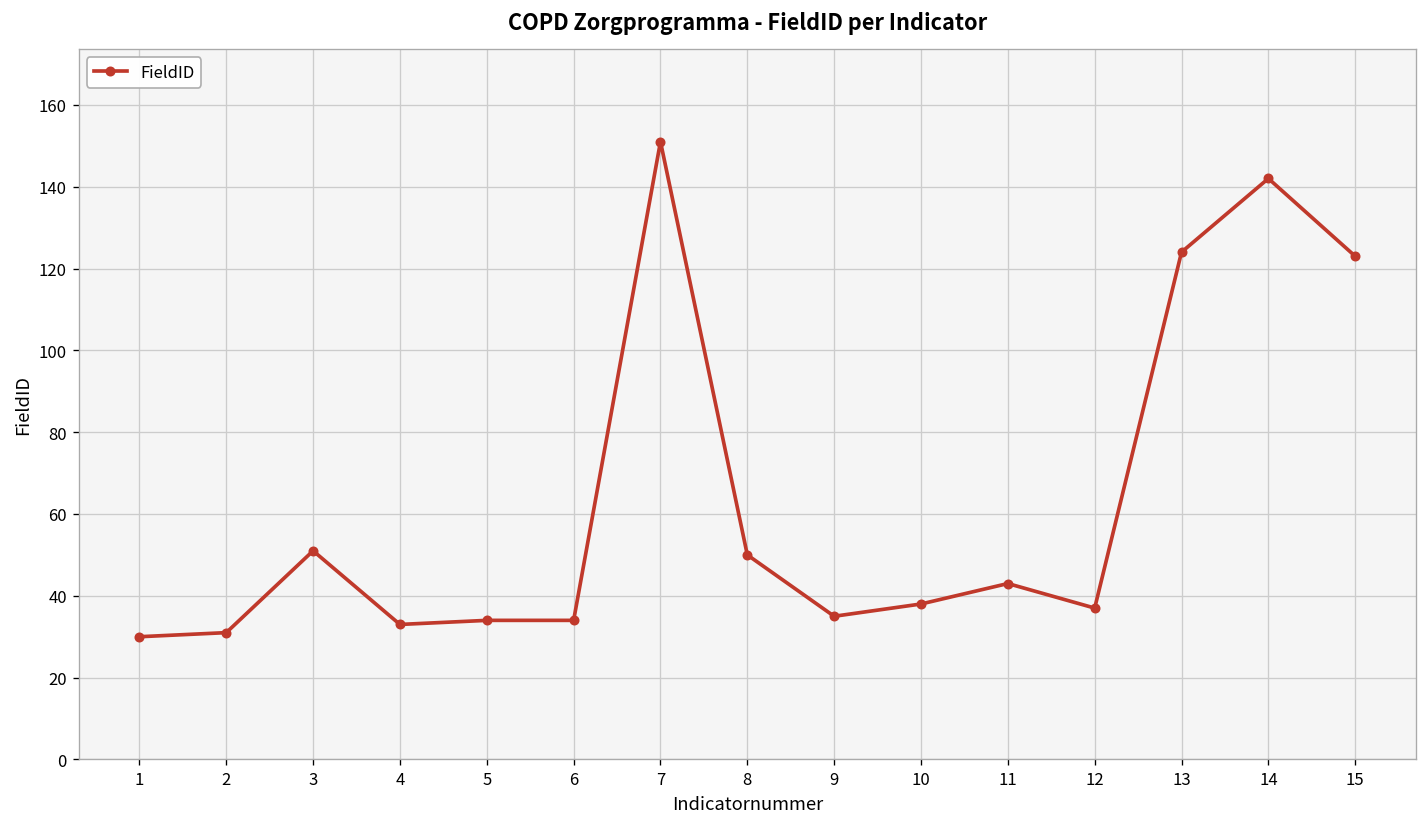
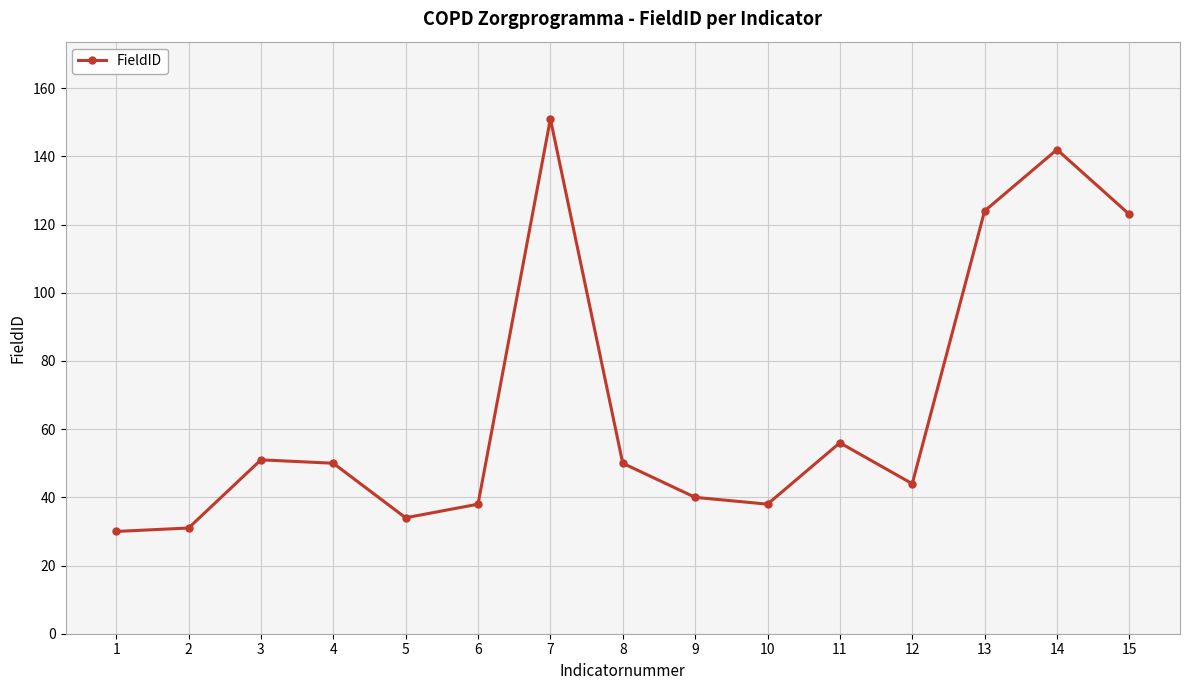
4: 33 -> 50
6: 34 -> 38
9: 35 -> 40
11: 43 -> 56
12: 37 -> 44
